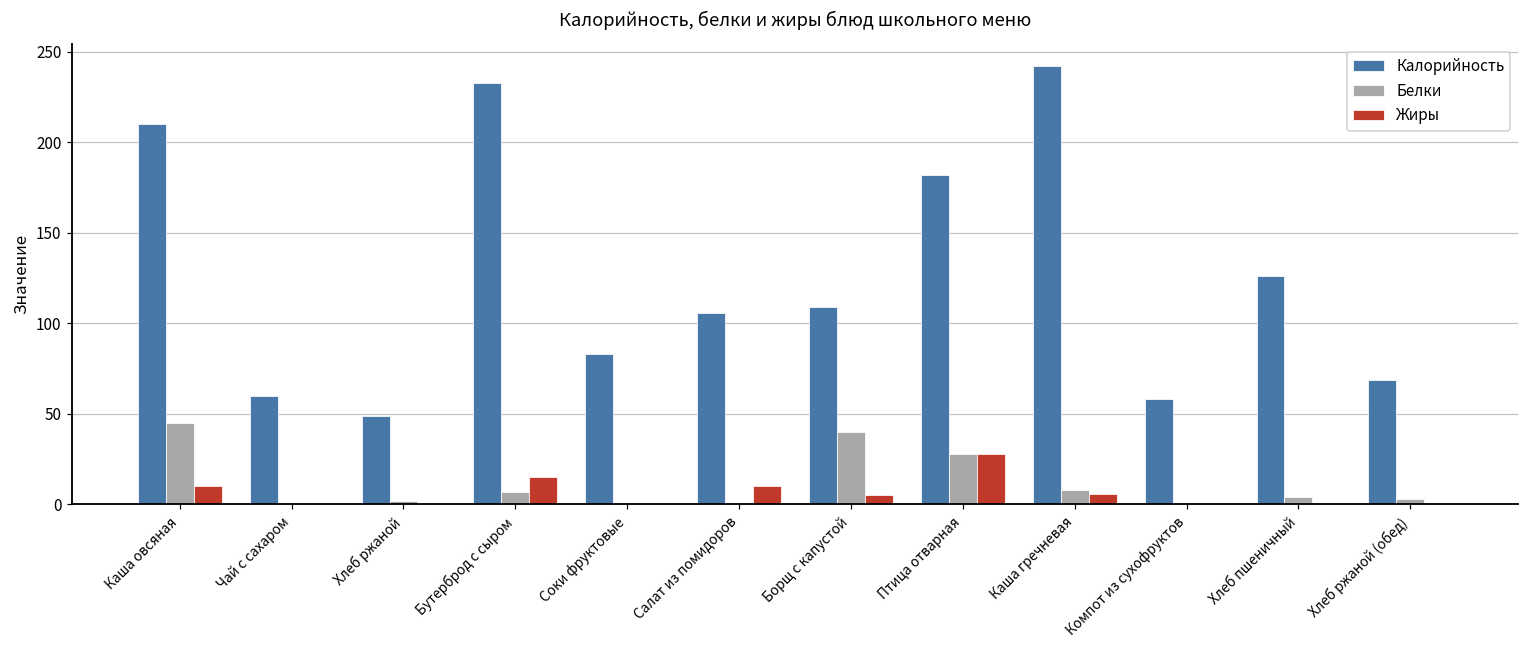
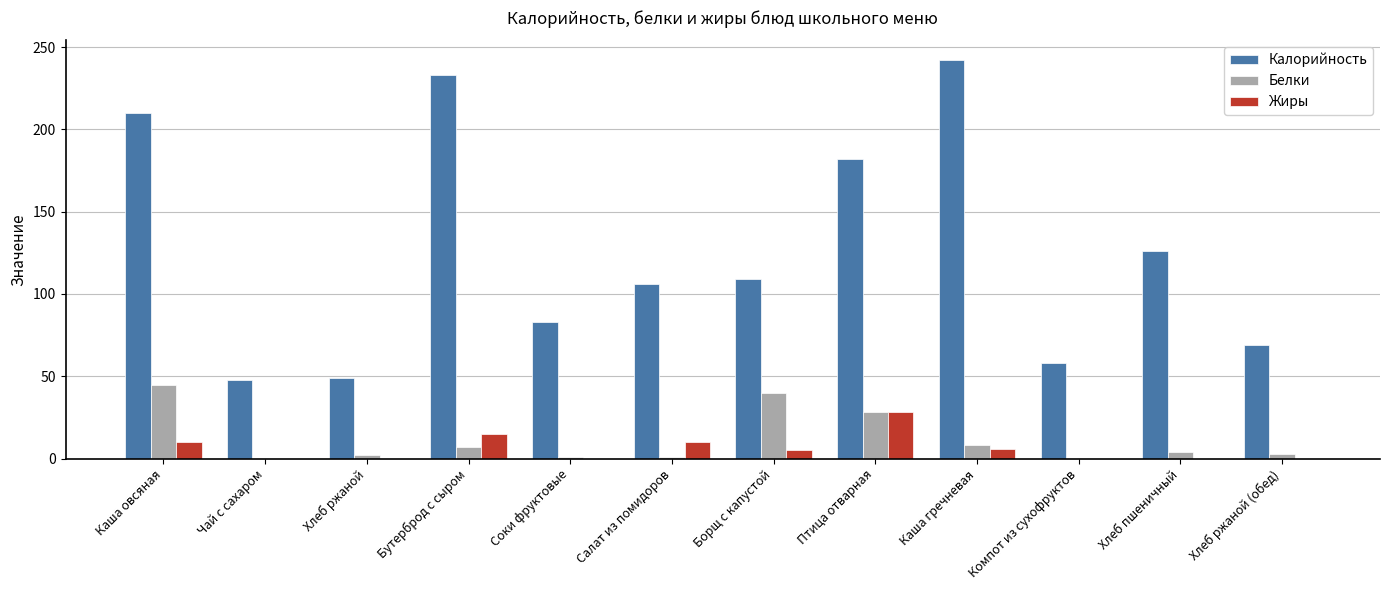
Калорийность, Чай с сахаром: 60 -> 48
